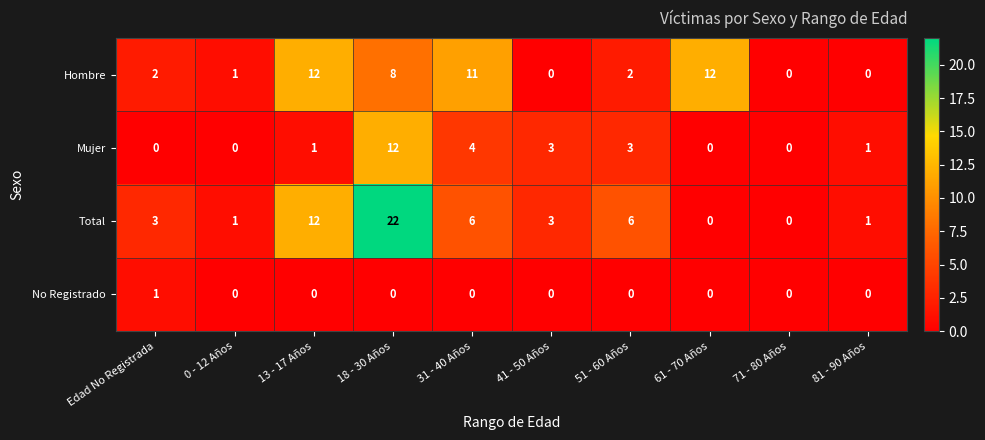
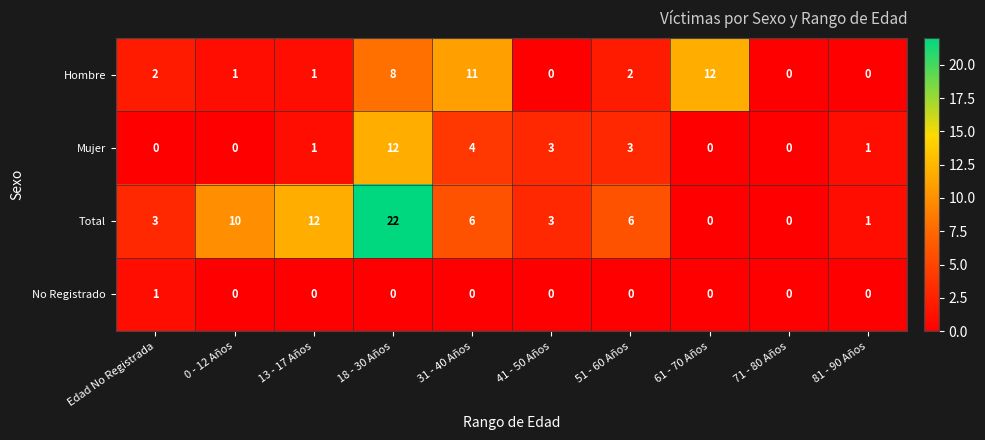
Hombre, 13 - 17 Años: 12 -> 1
Total, 0 - 12 Años: 1 -> 10
